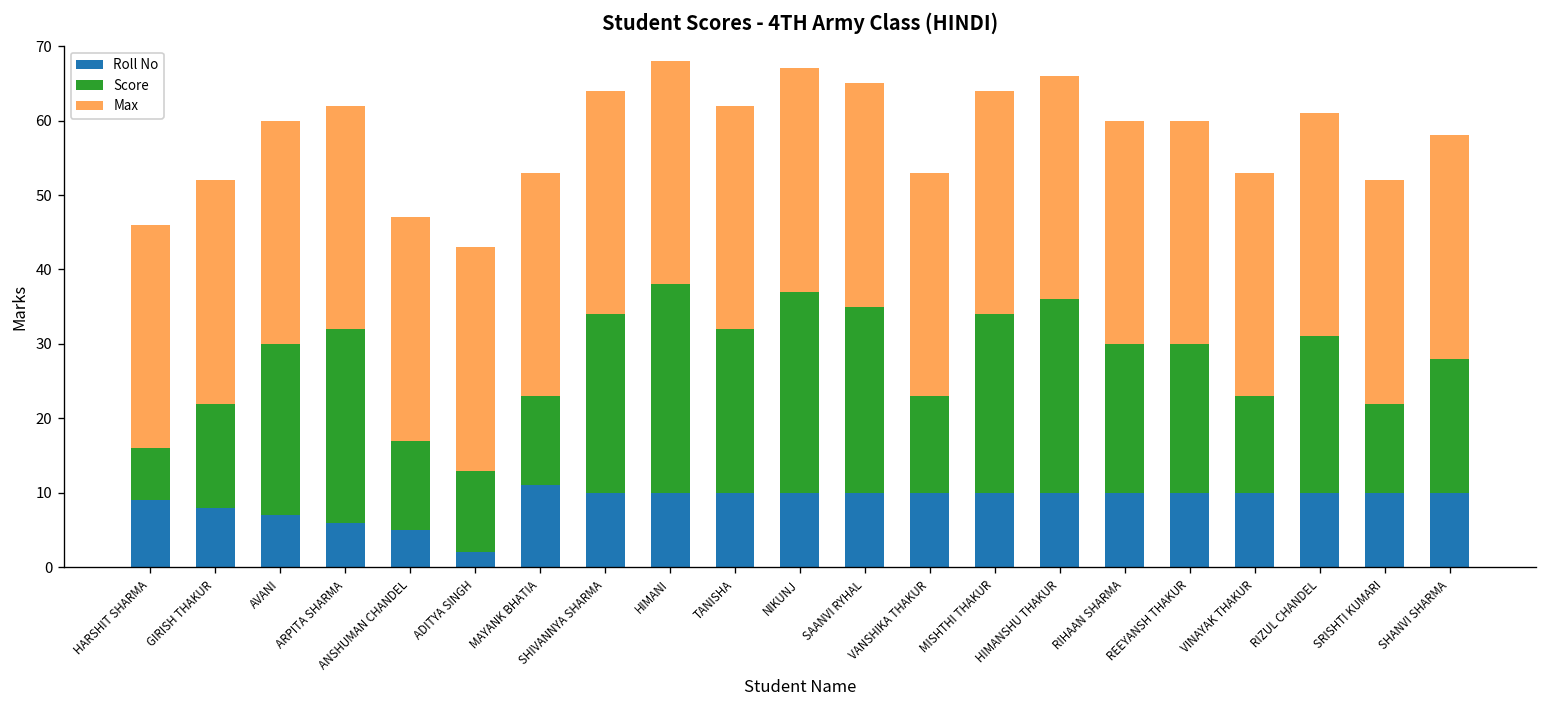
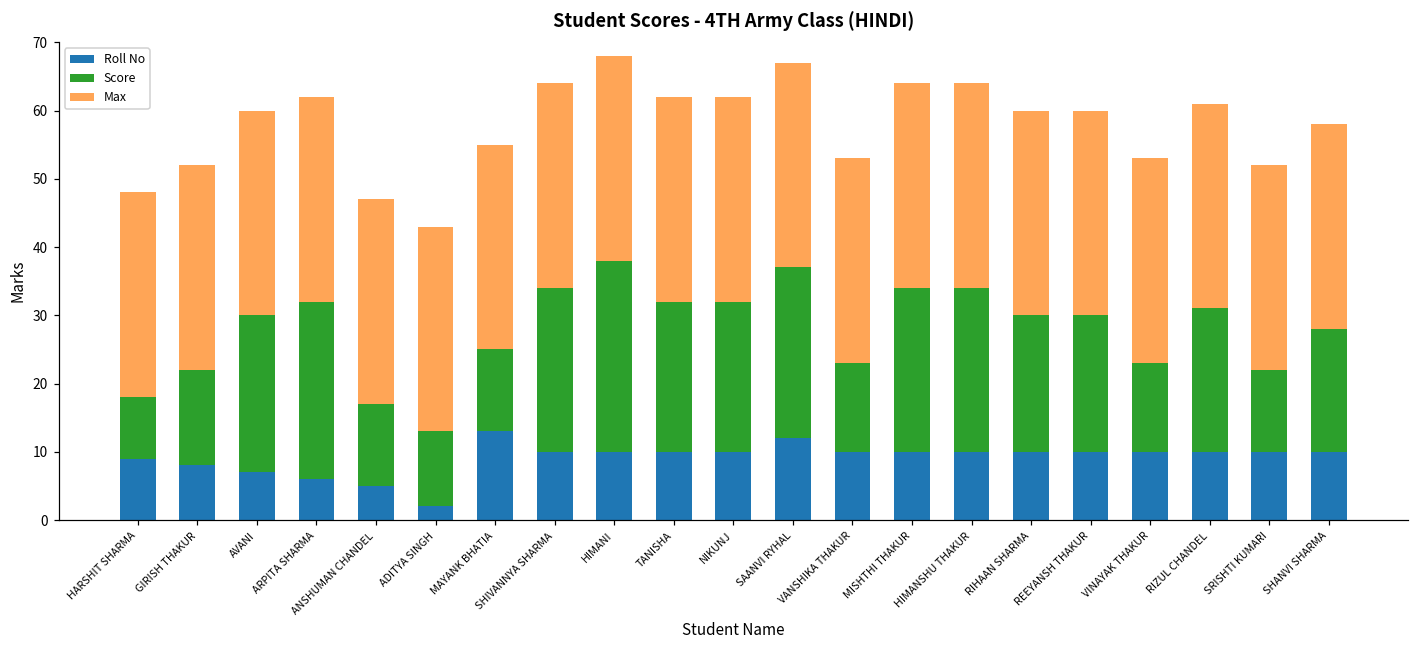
Score, HARSHIT SHARMA: 7 -> 9
Roll No, MAYANK BHATIA: 11 -> 13
Score, NIKUNJ: 27 -> 22
Roll No, SAANVI RYHAL: 10 -> 12
Score, HIMANSHU THAKUR: 26 -> 24
